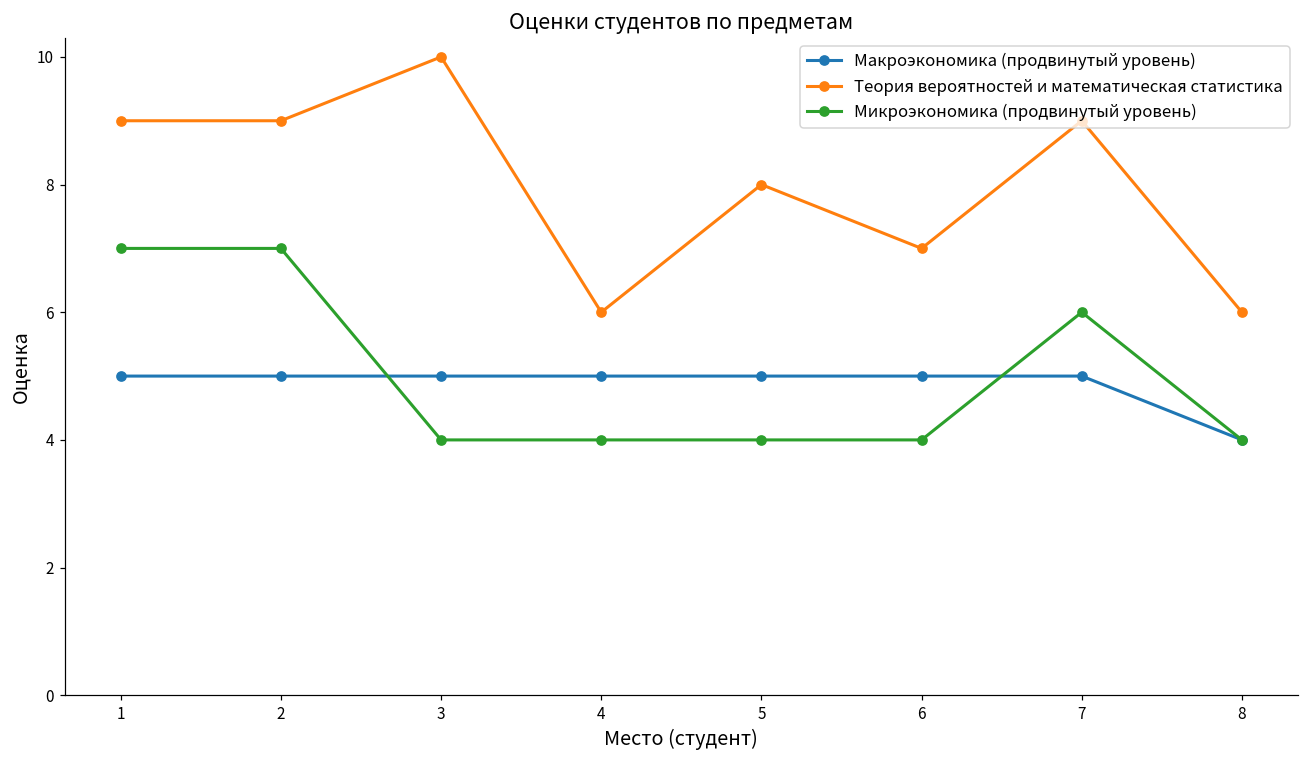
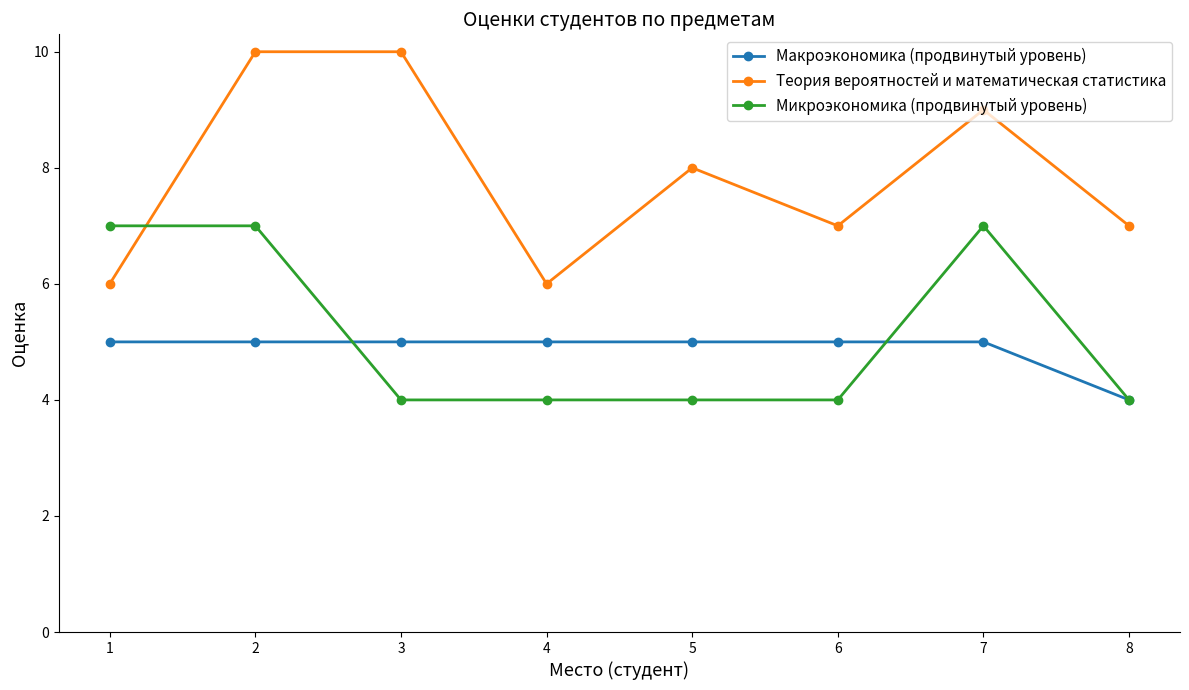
Теория вероятностей и математическая статистика, 1: 9 -> 6
Теория вероятностей и математическая статистика, 2: 9 -> 10
Микроэкономика (продвинутый уровень), 7: 6 -> 7
Теория вероятностей и математическая статистика, 8: 6 -> 7
